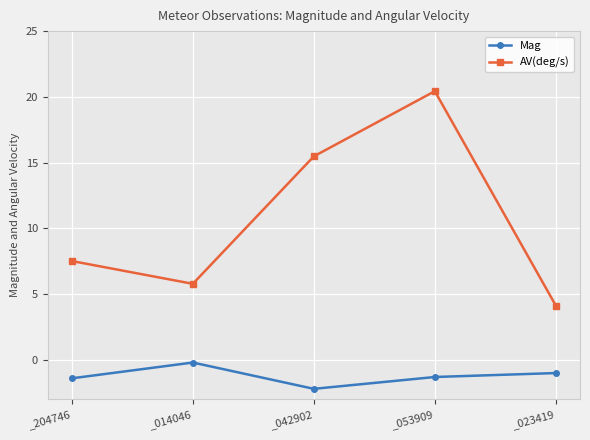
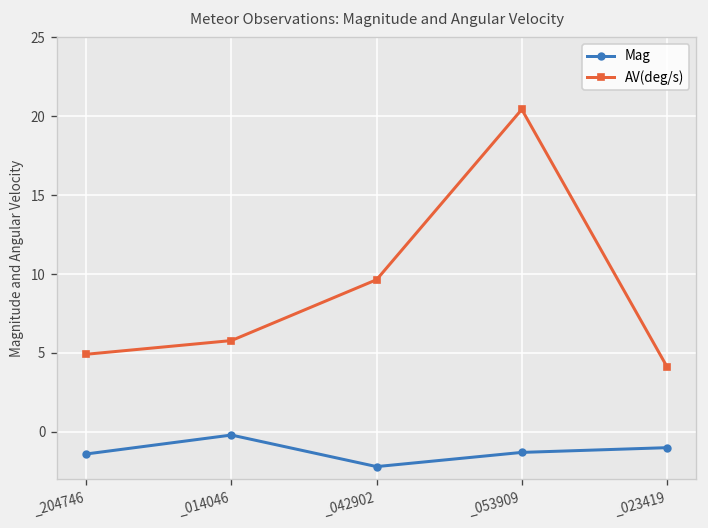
AV(deg/s), _204746: 7.5 -> 4.9
AV(deg/s), _042902: 15.5 -> 9.6
